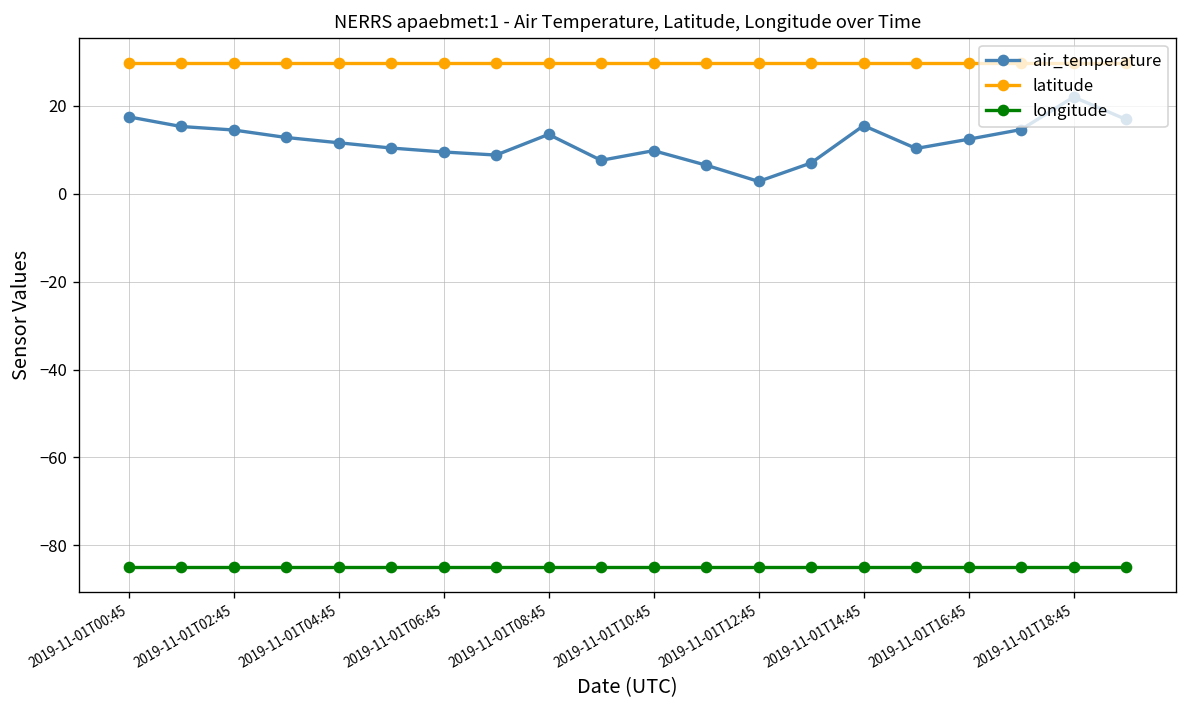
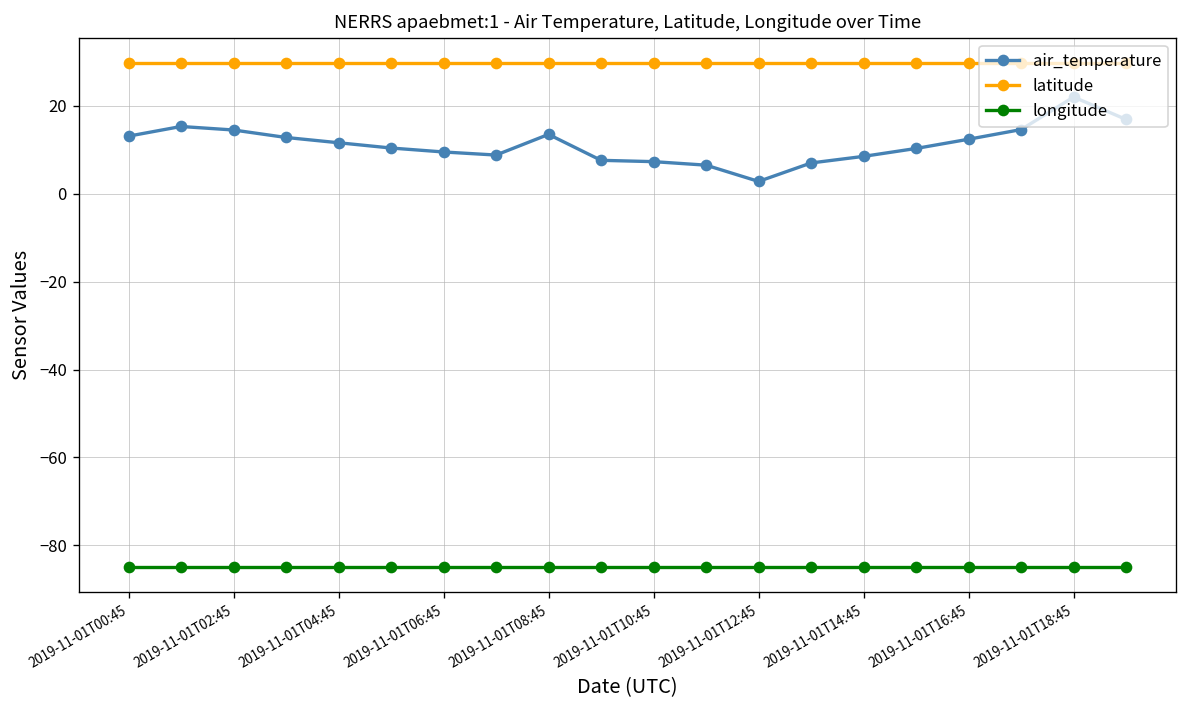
air_temperature, 2019-11-01T00:45: 18 -> 13
air_temperature, 2019-11-01T10:45: 10 -> 7
air_temperature, 2019-11-01T14:45: 16 -> 9
